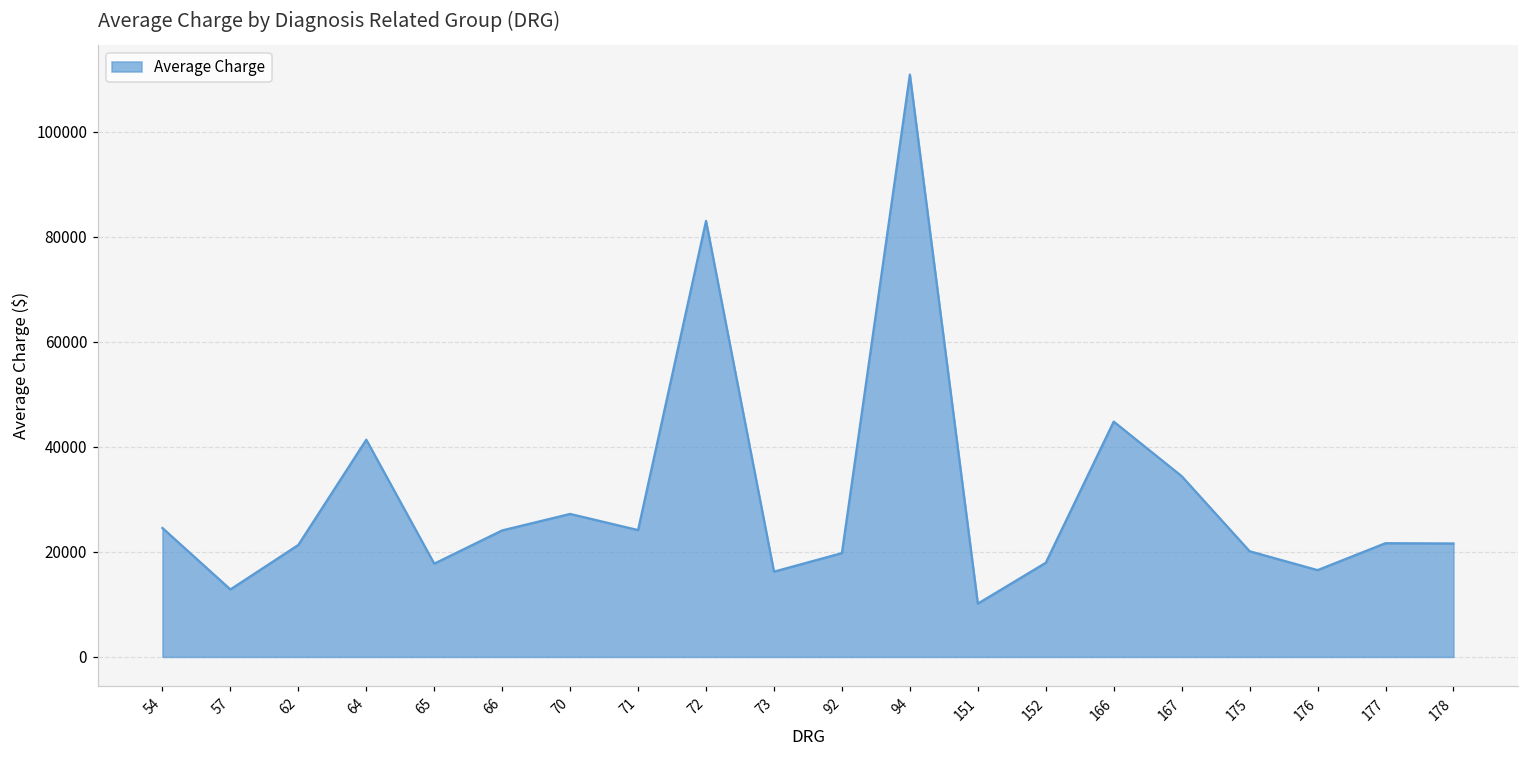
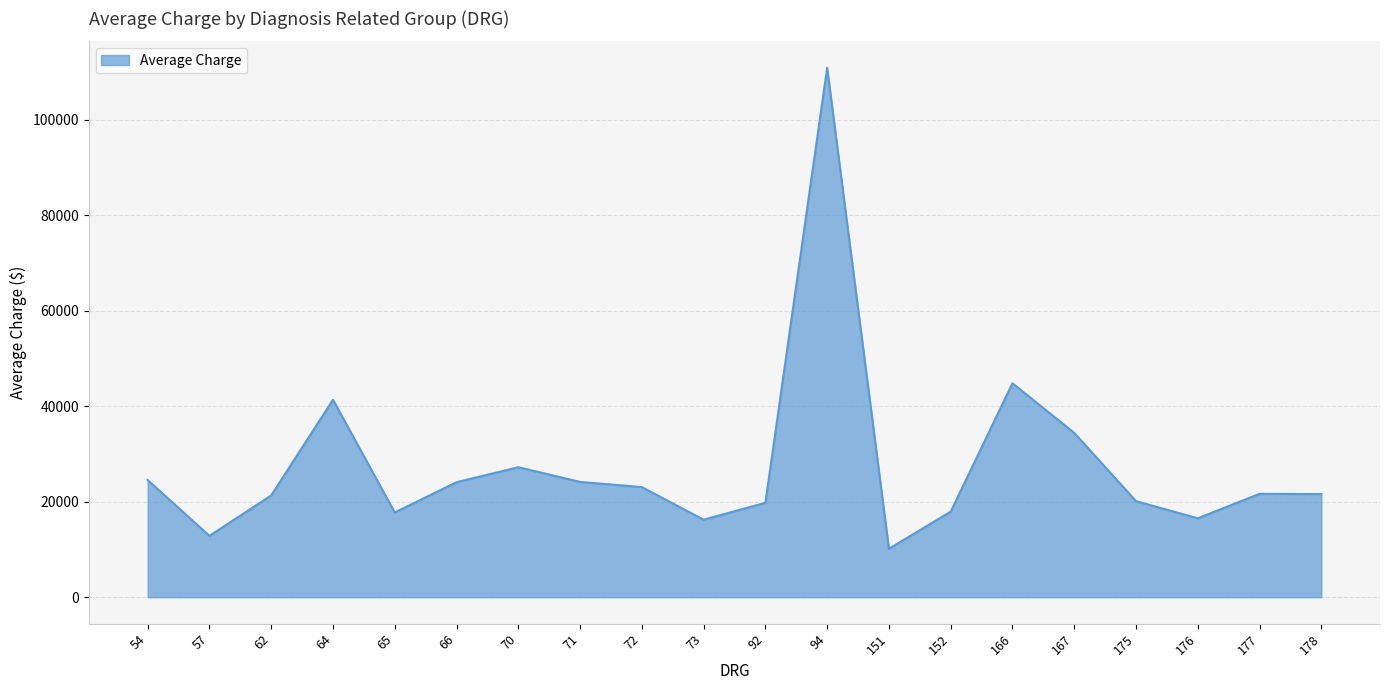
72: 83000 -> 23000
